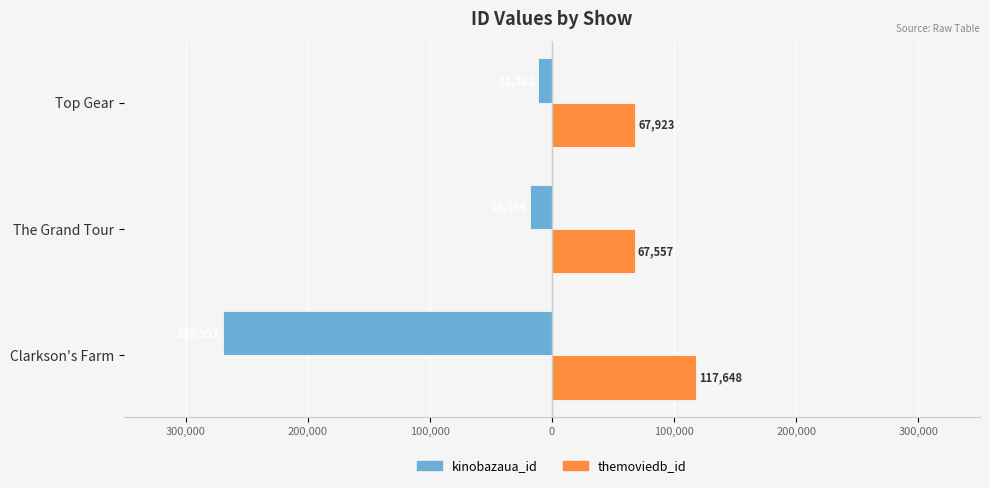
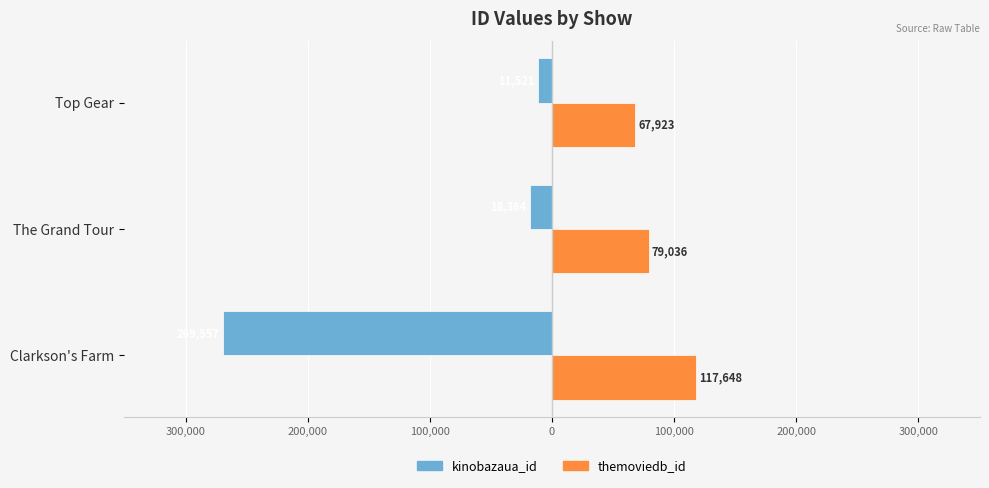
themoviedb_id, The Grand Tour: 67,557 -> 79,036
